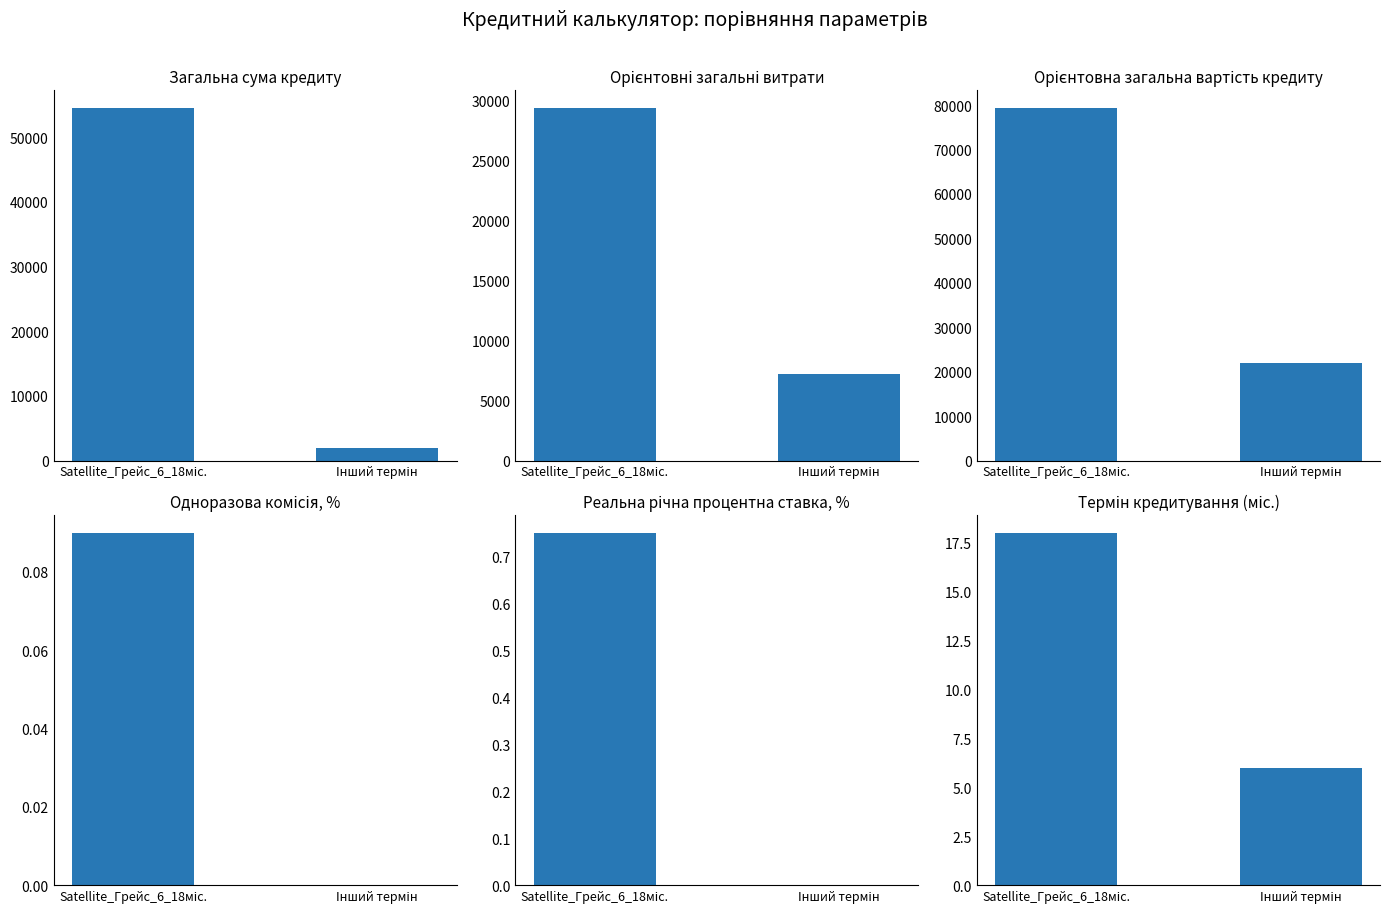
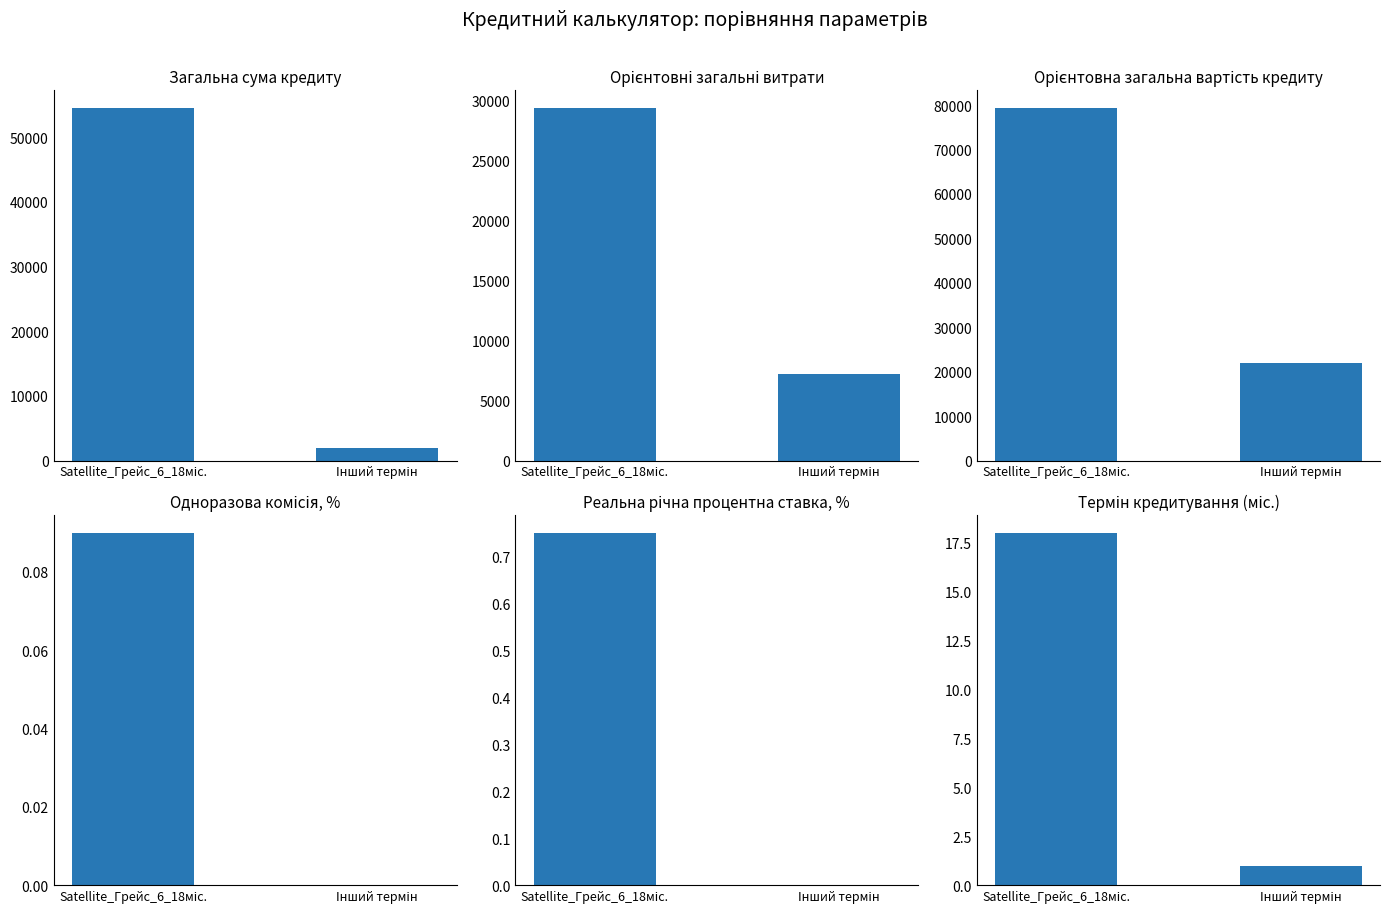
Термін кредитування (міс.), Інший термін: 6 -> 1
